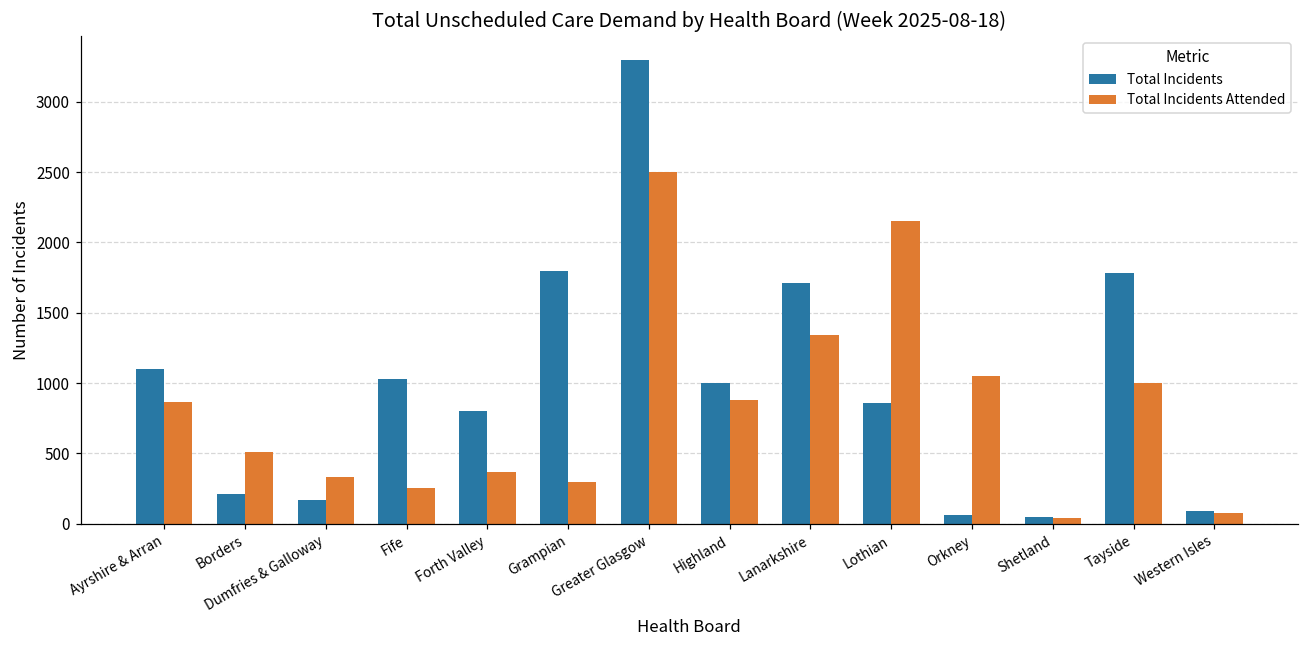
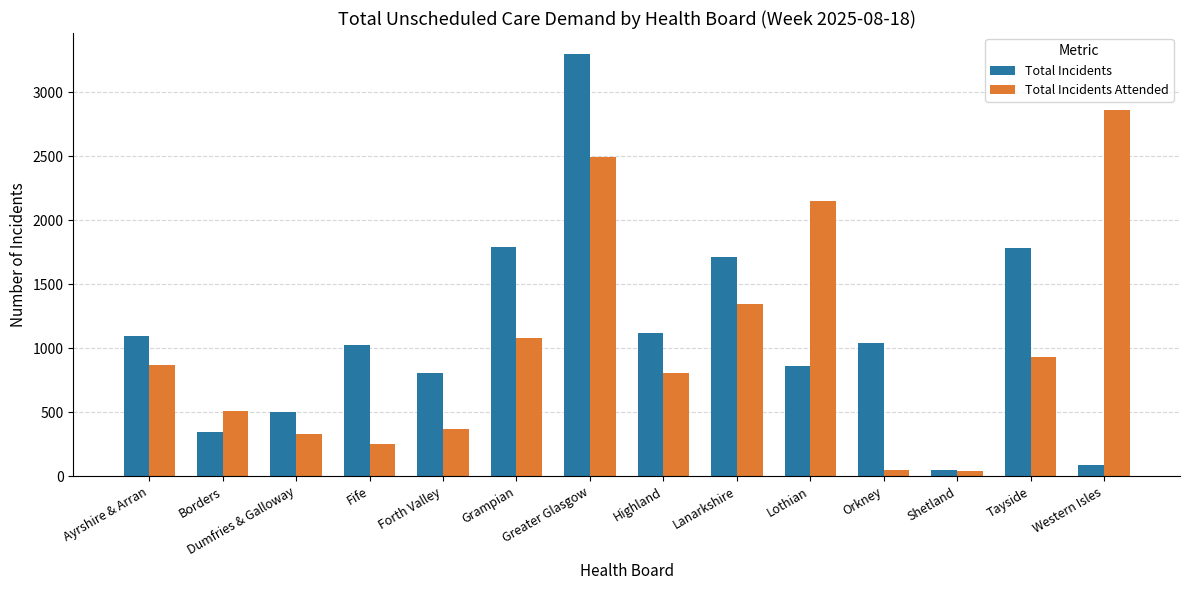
Total Incidents, Borders: 210 -> 350
Total Incidents, Dumfries & Galloway: 170 -> 500
Total Incidents Attended, Grampian: 300 -> 1080
Total Incidents, Highland: 1000 -> 1120
Total Incidents Attended, Highland: 880 -> 800
Total Incidents, Orkney: 60 -> 1040
Total Incidents Attended, Orkney: 1050 -> 50
Total Incidents Attended, Tayside: 1000 -> 930
Total Incidents Attended, Western Isles: 80 -> 2860
